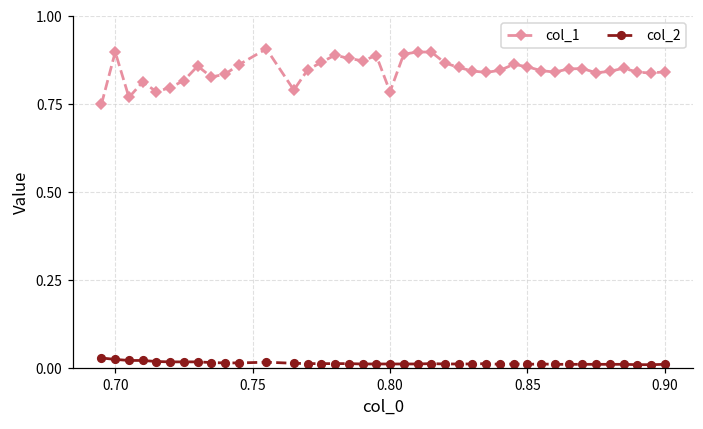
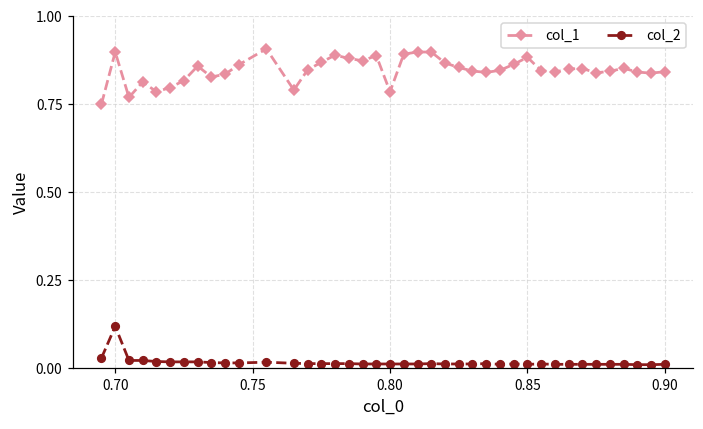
col_2, 0.70: 0.03 -> 0.12
col_1, 0.85: 0.86 -> 0.88
